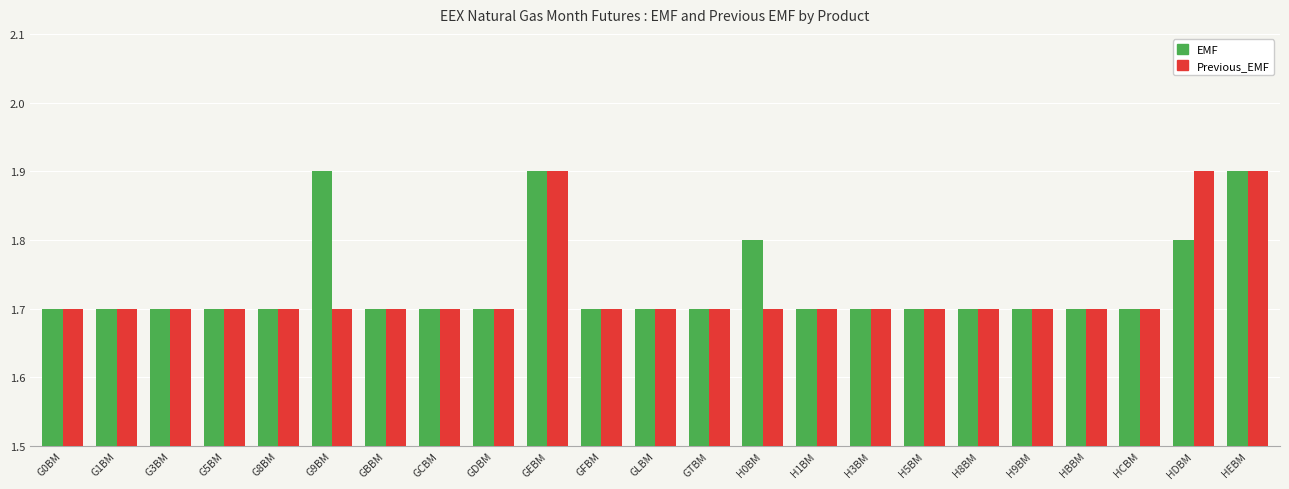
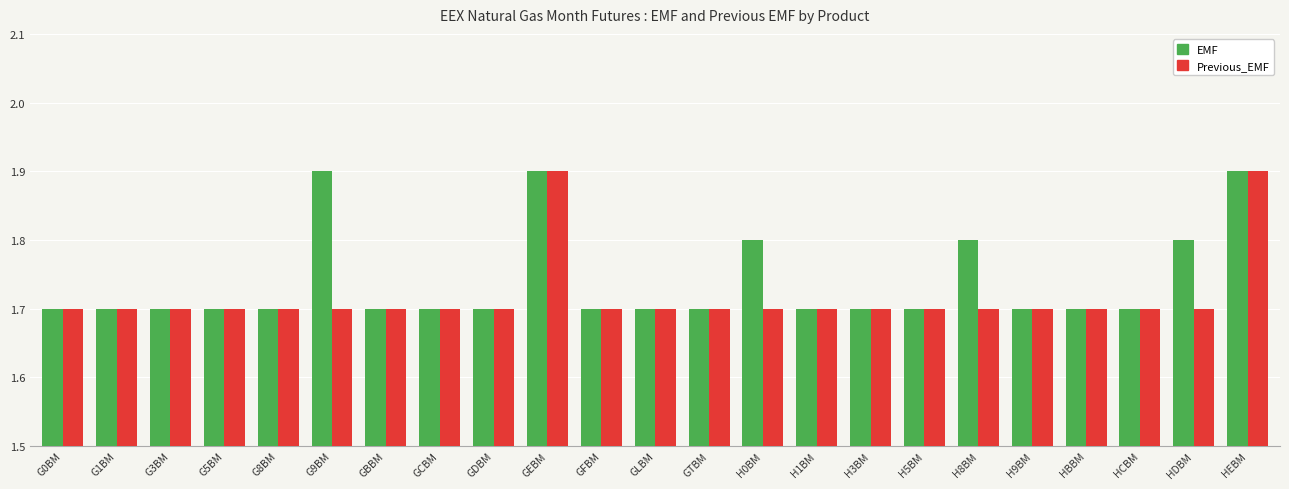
EMF, H8BM: 1.7 -> 1.8
Previous_EMF, HDBM: 1.9 -> 1.7
